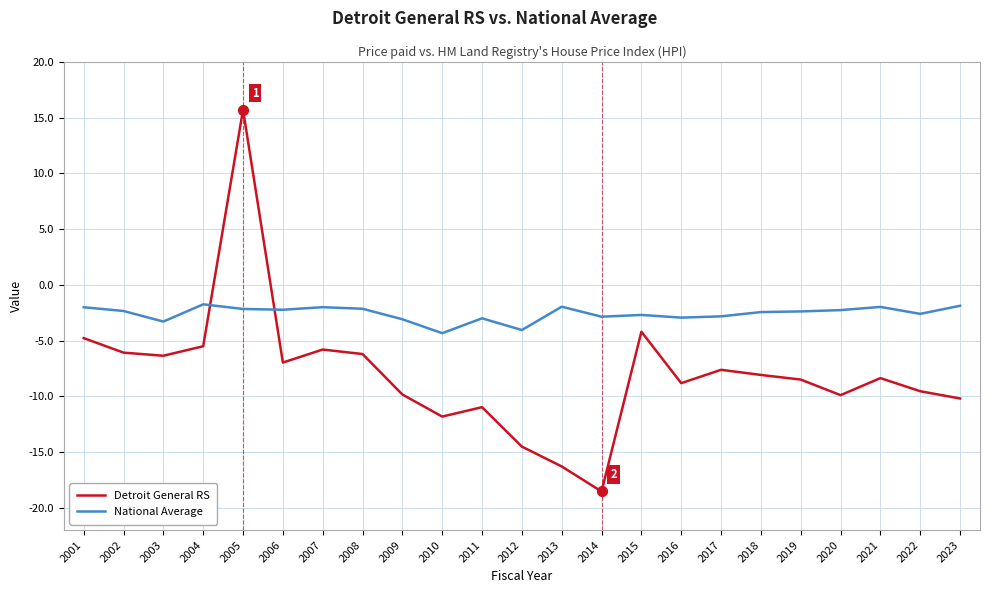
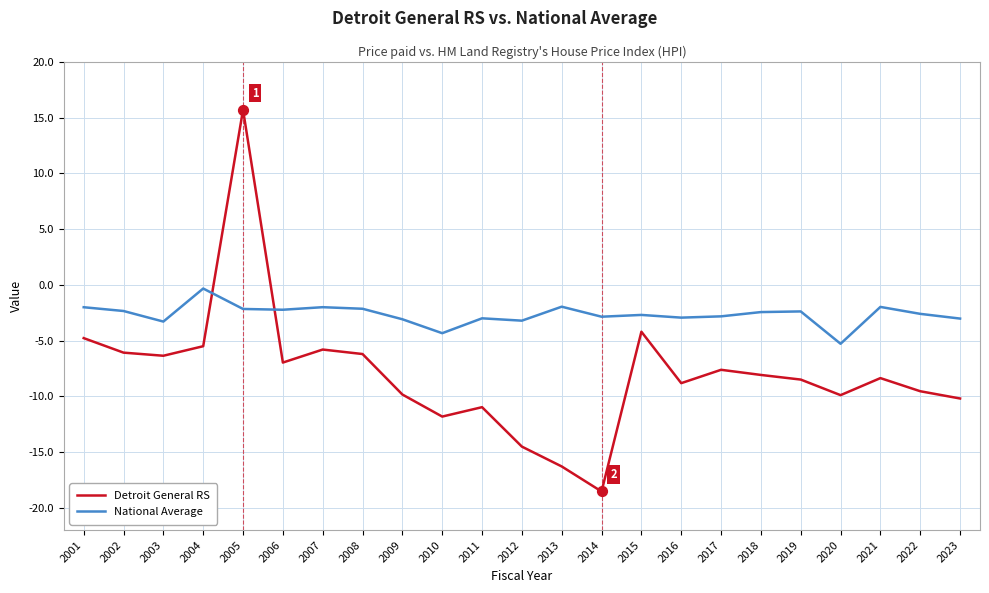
National Average, 2004: -1.8 -> -0.3
National Average, 2012: -4.1 -> -3.2
National Average, 2020: -2.3 -> -5.3
National Average, 2023: -1.9 -> -3.0
